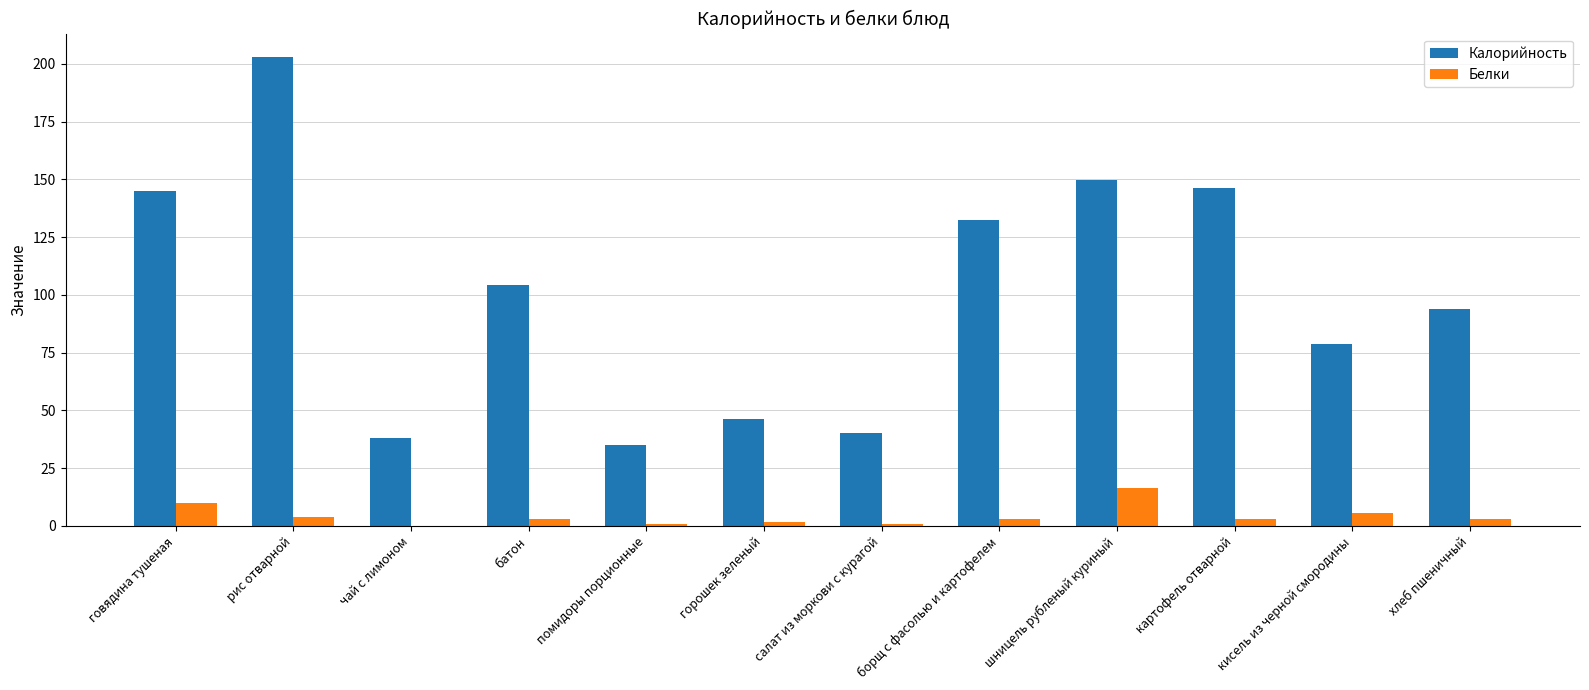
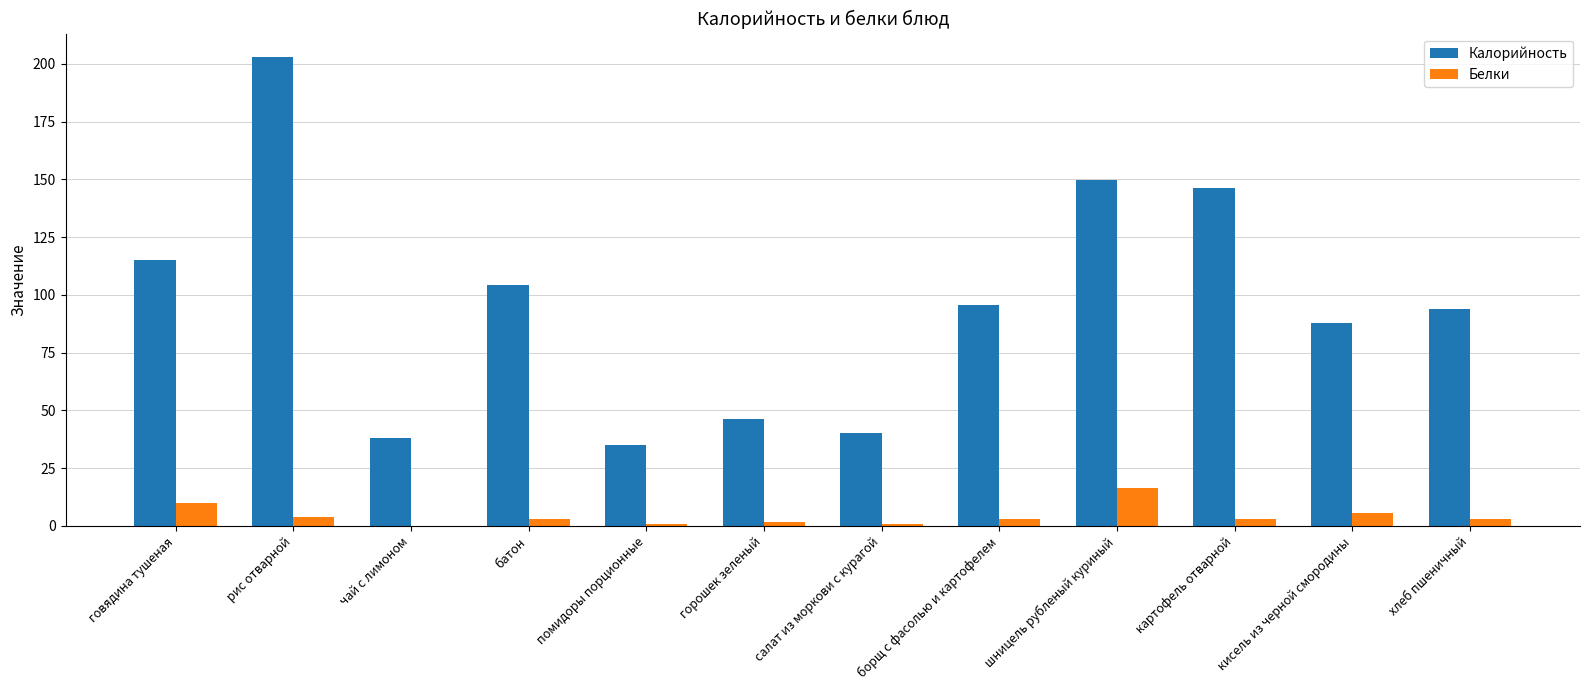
Калорийность, говядина тушеная: 145 -> 115
Калорийность, борщ с фасолью и картофелем: 132 -> 96
Калорийность, кисель из черной смородины: 79 -> 88
